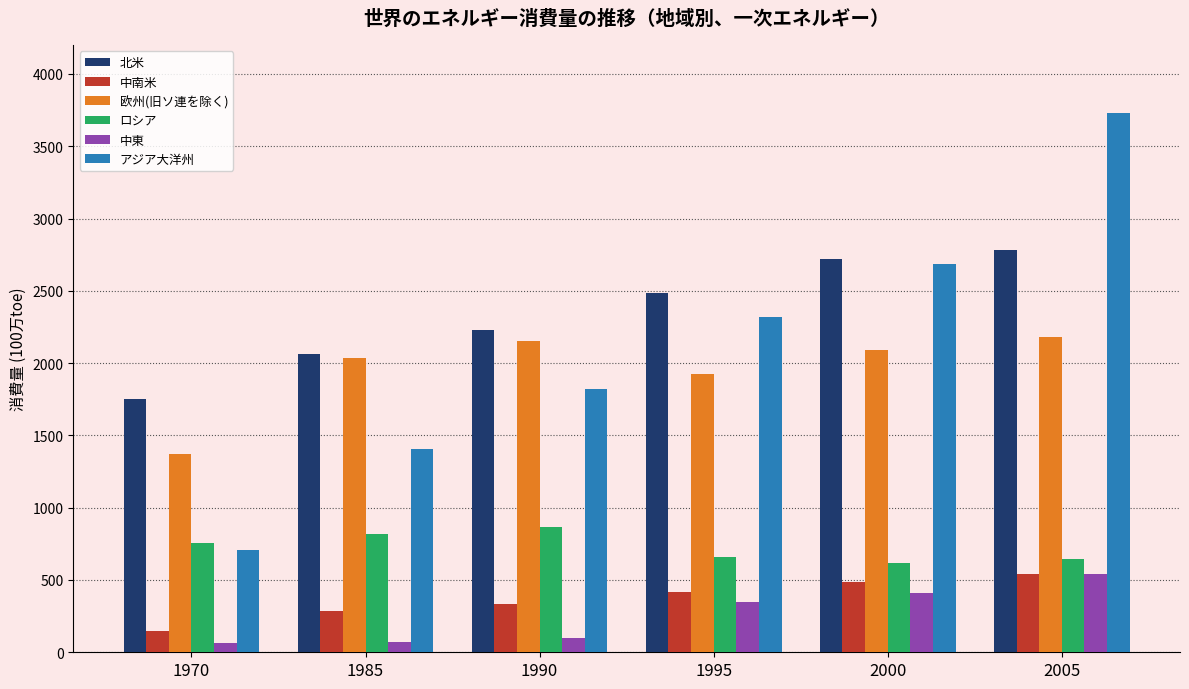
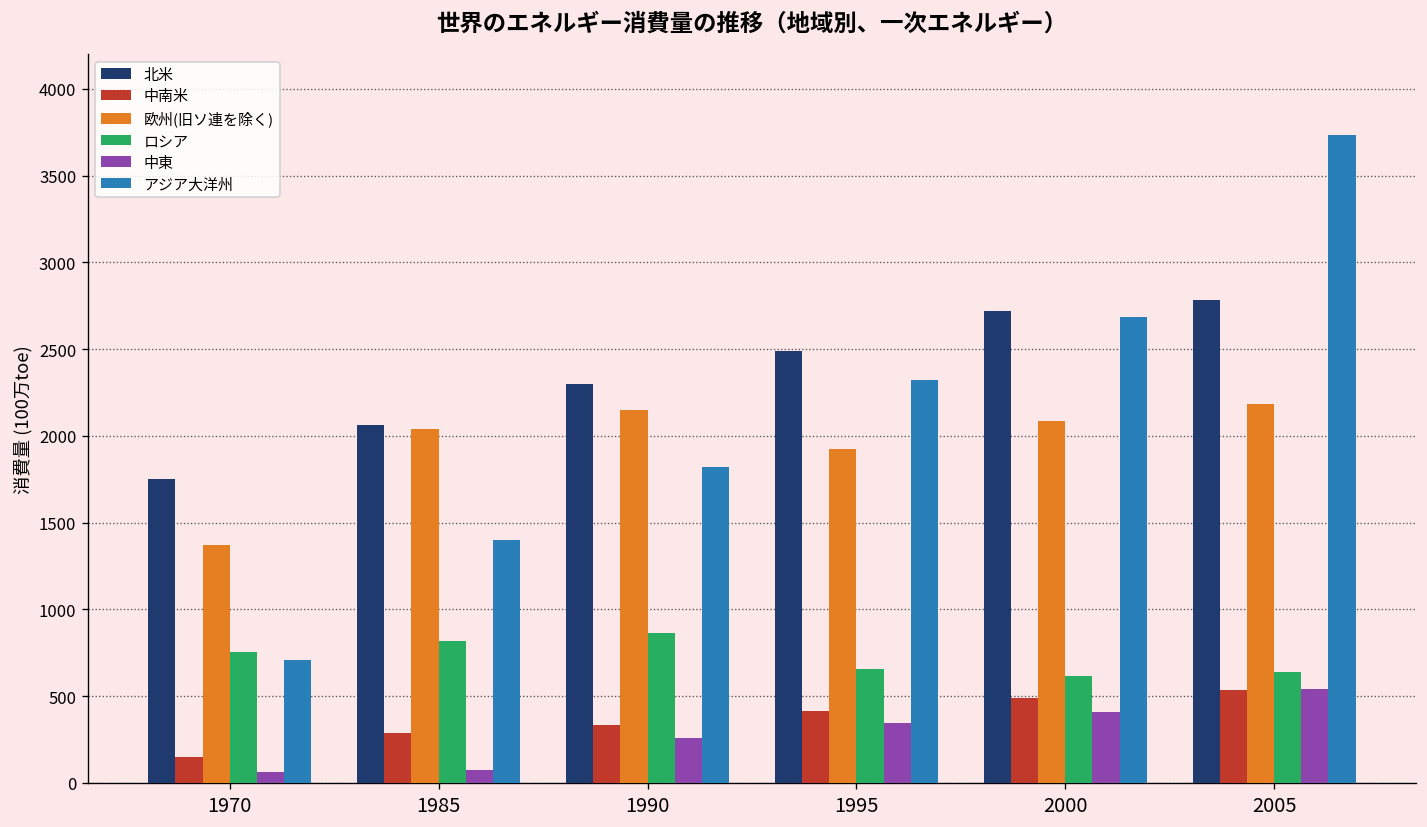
北米, 1990: 2230 -> 2300
中東, 1990: 100 -> 260
